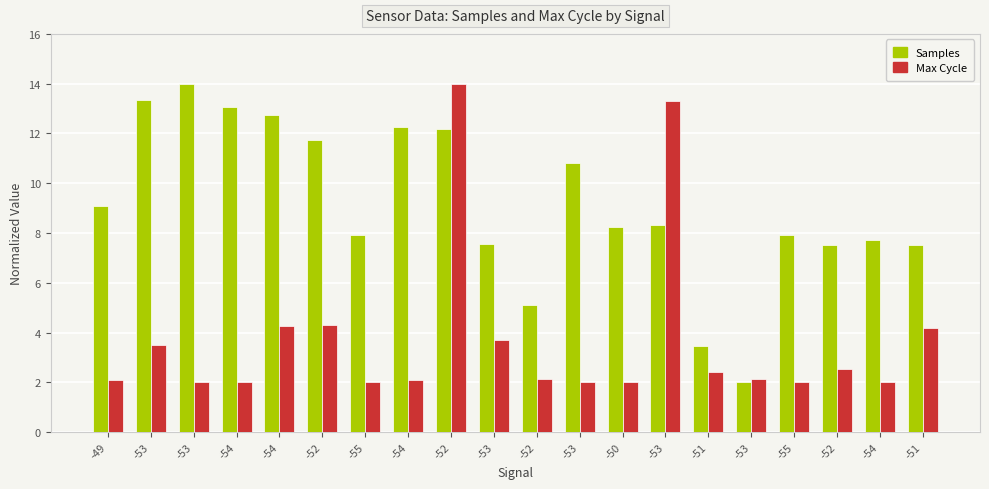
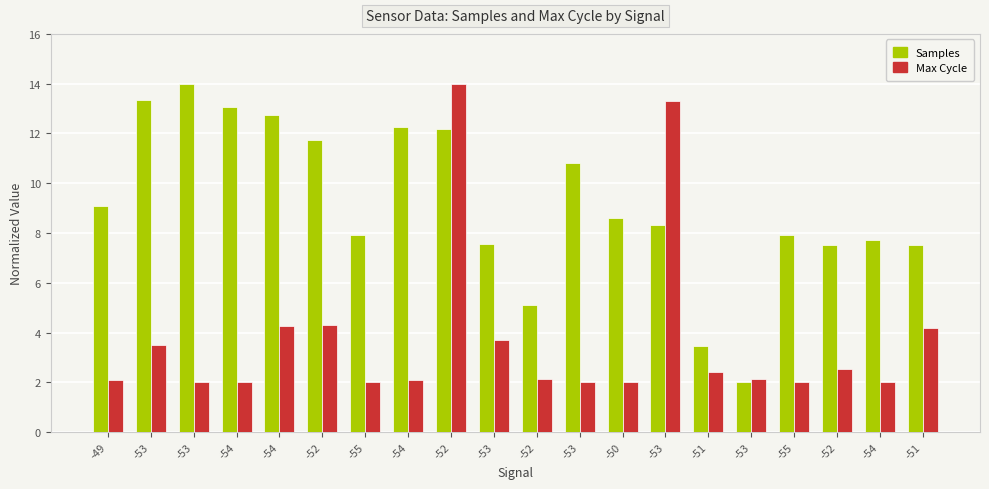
Samples, -50: 8.2 -> 8.6
